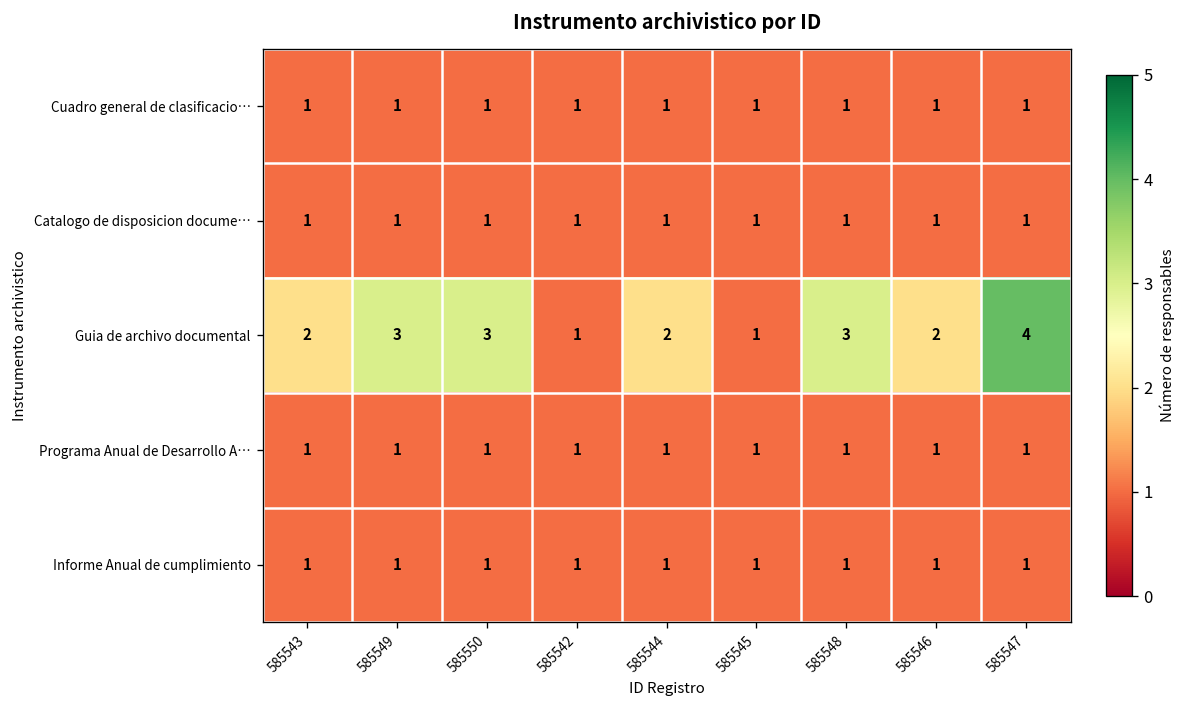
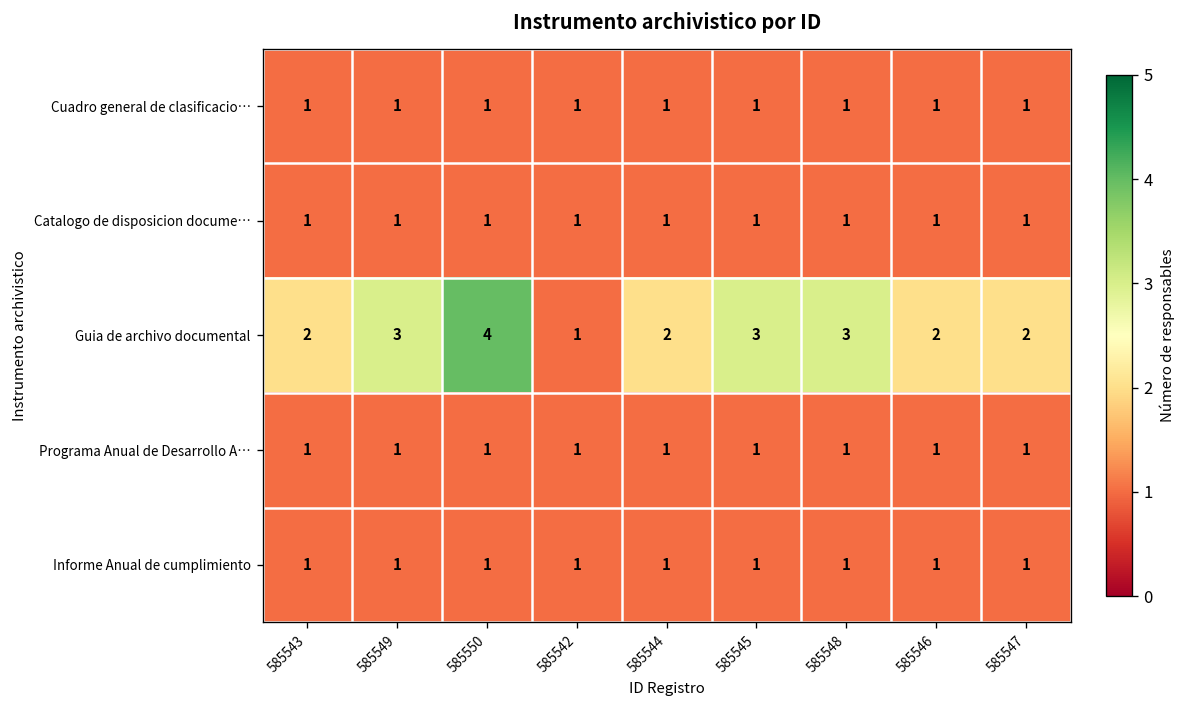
Guia de archivo documental, 585550: 3 -> 4
Guia de archivo documental, 585545: 1 -> 3
Guia de archivo documental, 585547: 4 -> 2
